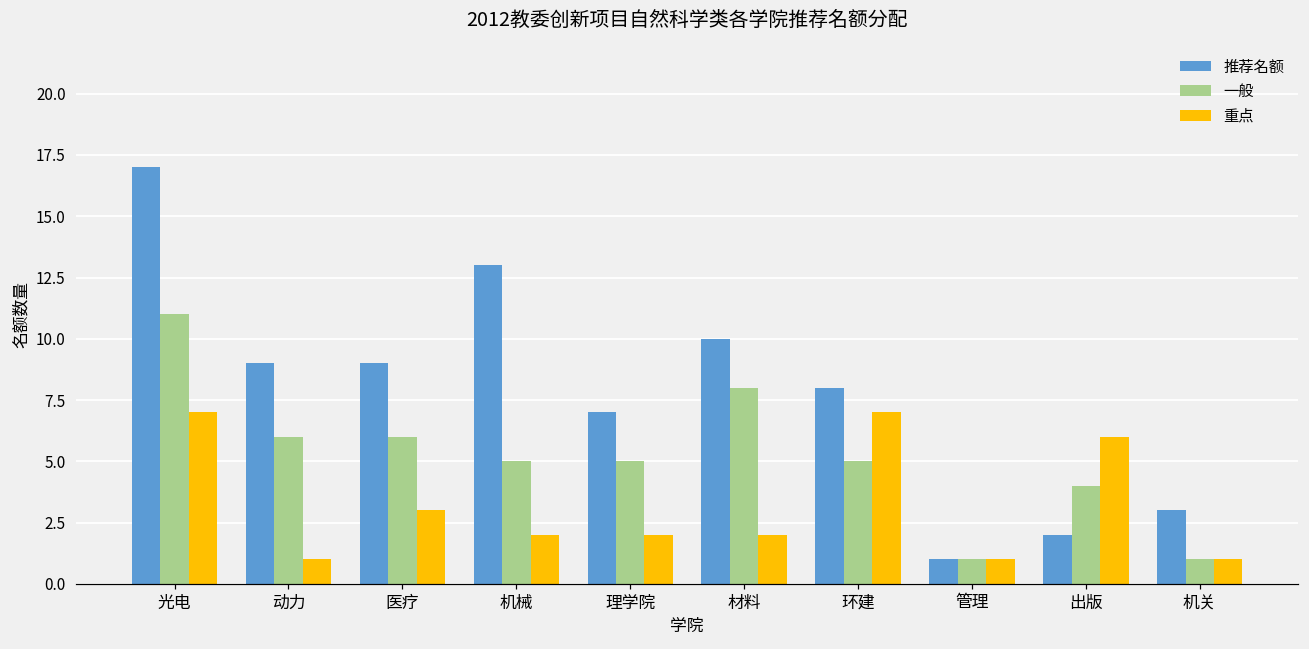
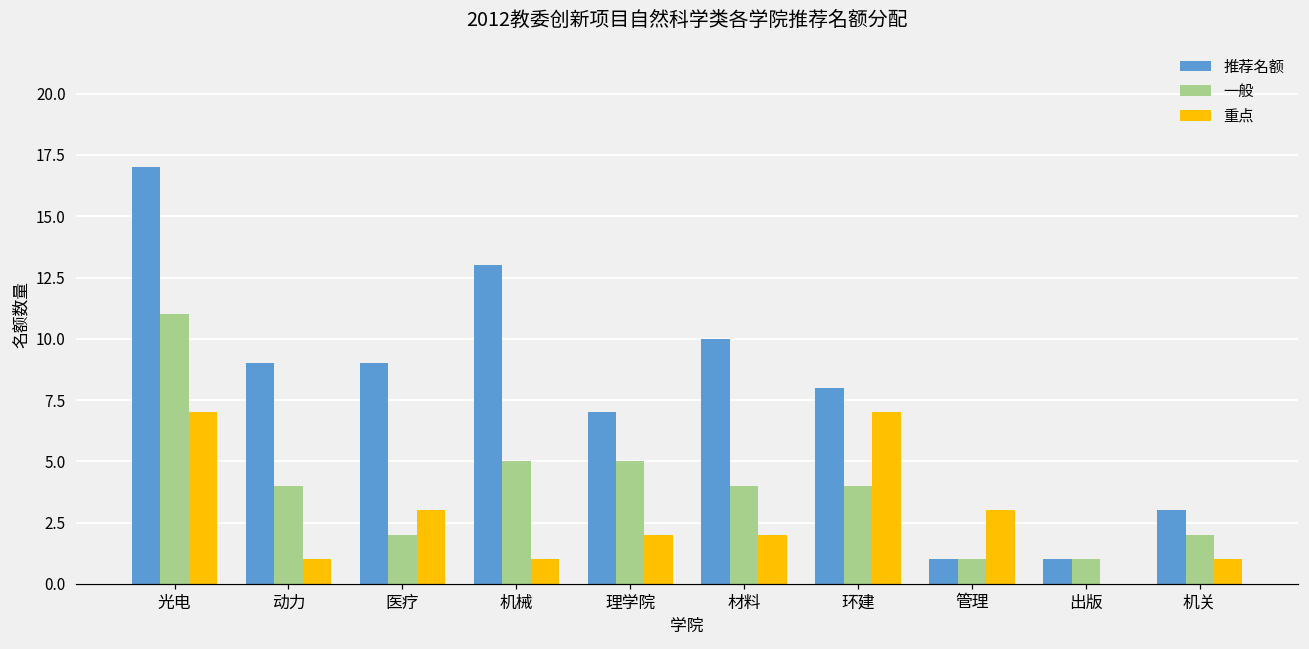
一般, 动力: 6 -> 4
一般, 医疗: 6 -> 2
重点, 机械: 2 -> 1
一般, 材料: 8 -> 4
一般, 环建: 5 -> 4
重点, 管理: 1 -> 3
推荐名额, 出版: 2 -> 1
一般, 出版: 4 -> 1
重点, 出版: 6 -> 0
一般, 机关: 1 -> 2
